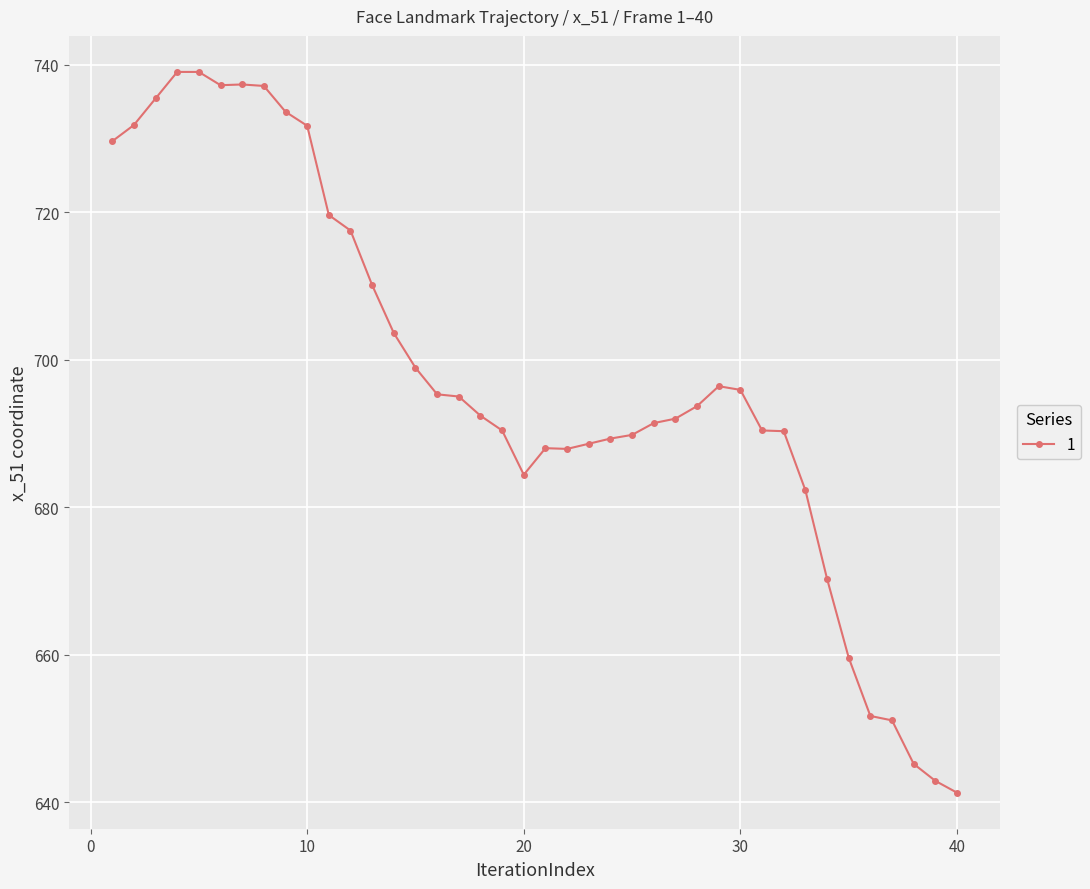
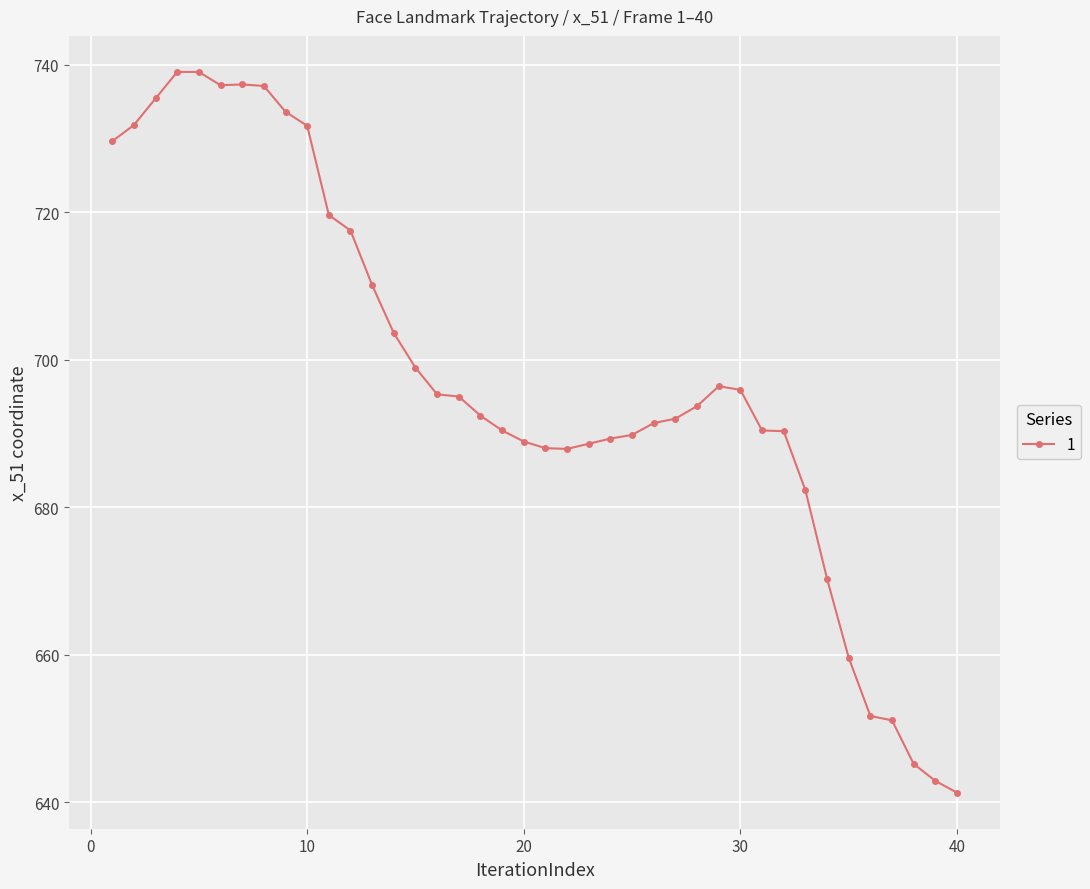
20: 684 -> 689
